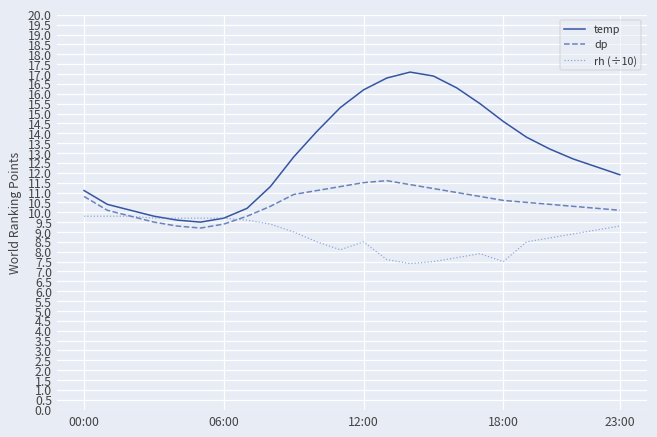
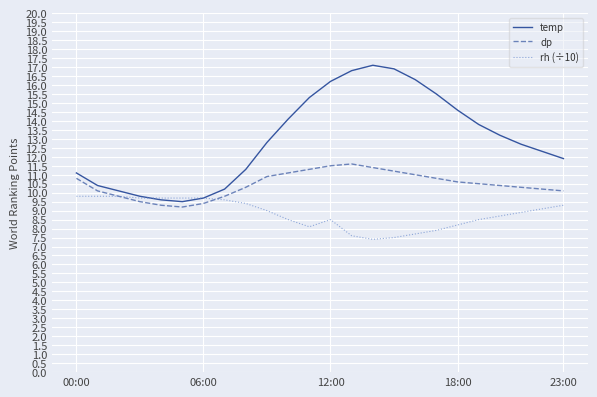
rh (÷10), 18:00: 7.5 -> 8.2
